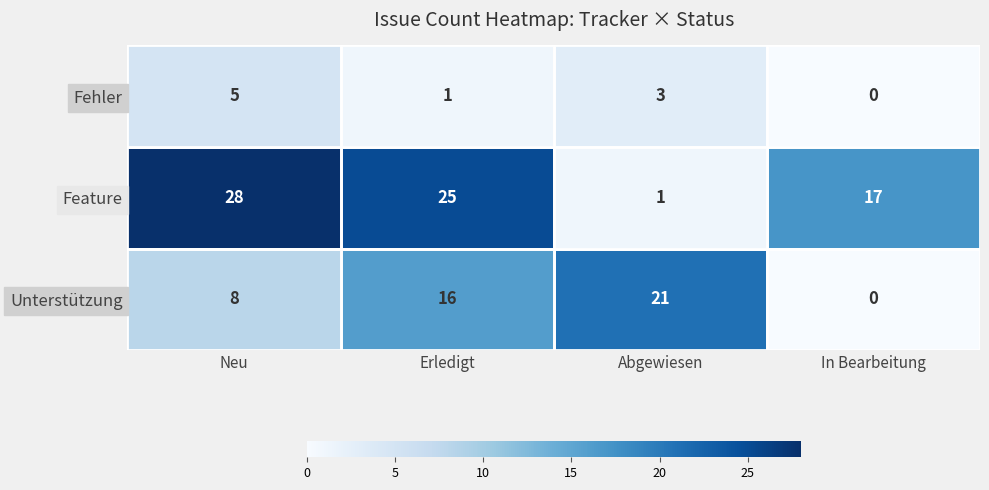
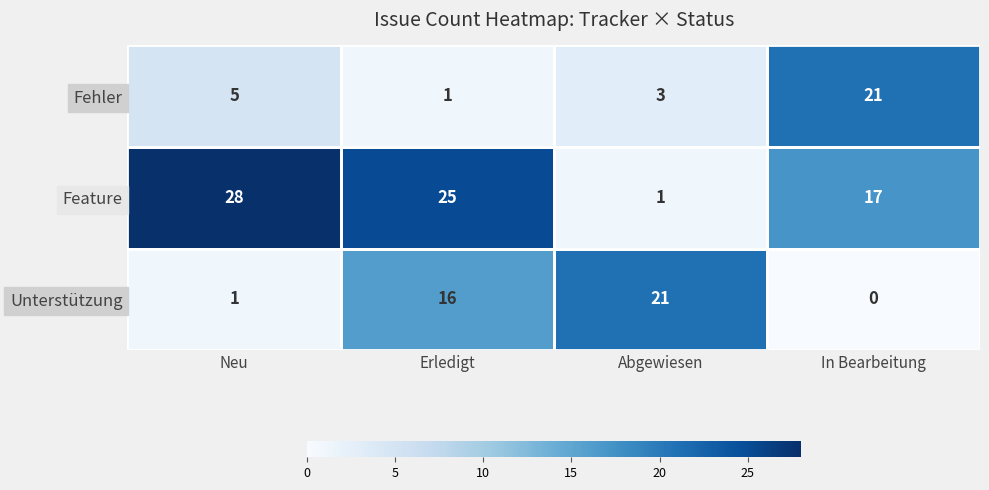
Fehler, In Bearbeitung: 0 -> 21
Unterstützung, Neu: 8 -> 1
